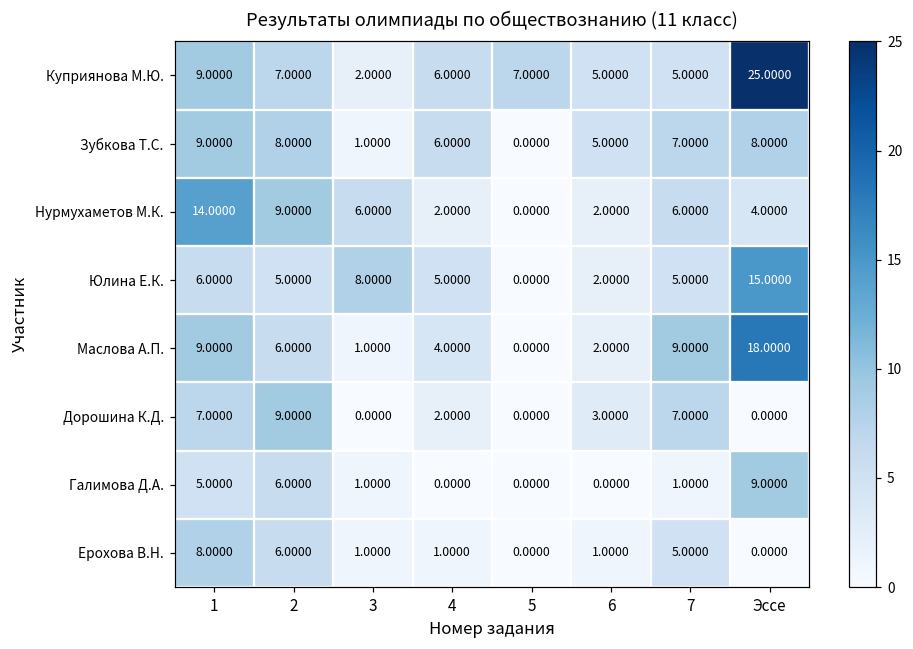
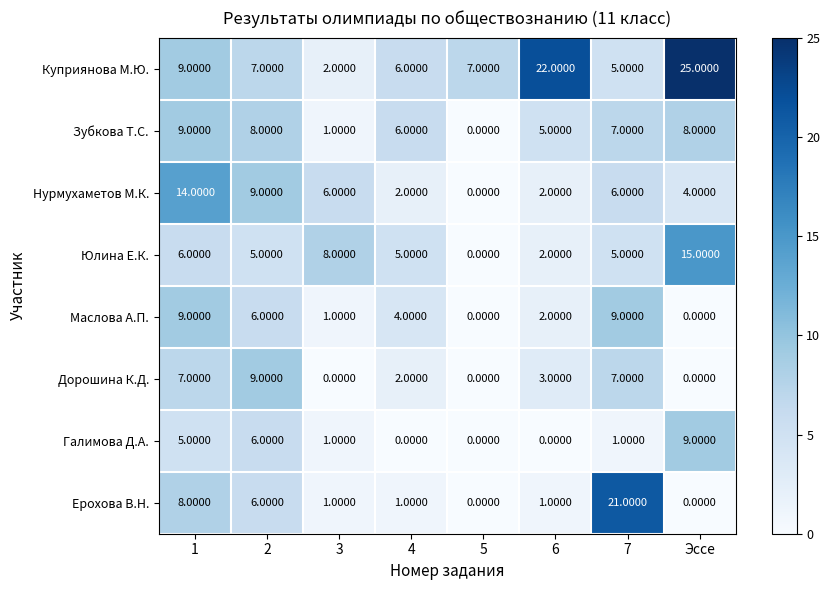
Куприянова М.Ю., 6: 5.0000 -> 22.0000
Маслова А.П., Эссе: 18.0000 -> 0.0000
Ерохова В.Н., 7: 5.0000 -> 21.0000
